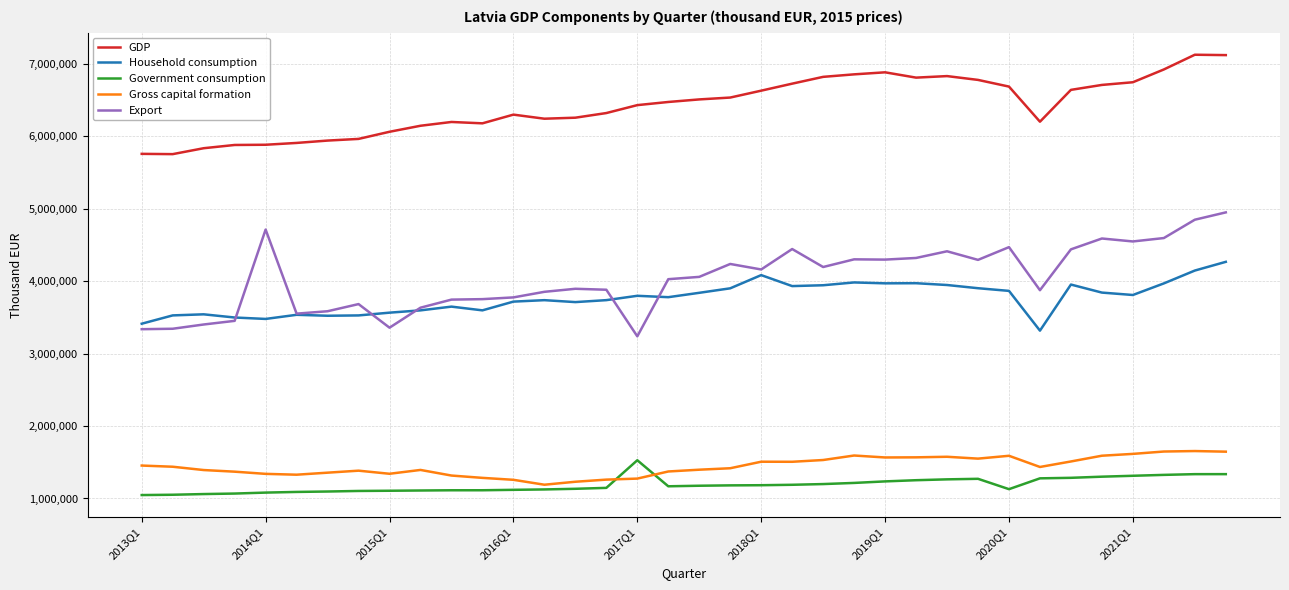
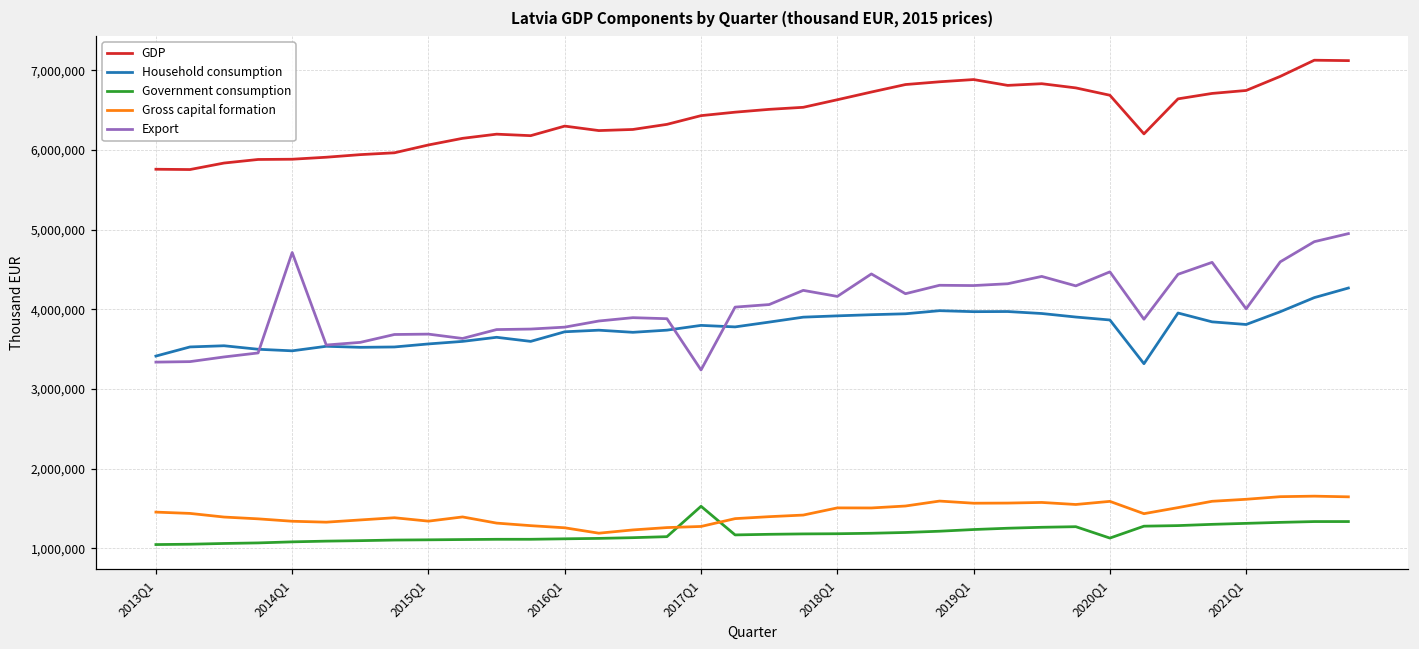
Export, 2015Q1: 3,400,000 -> 3,700,000
Household consumption, 2018Q1: 4,100,000 -> 3,900,000
Export, 2021Q1: 4,500,000 -> 4,000,000
